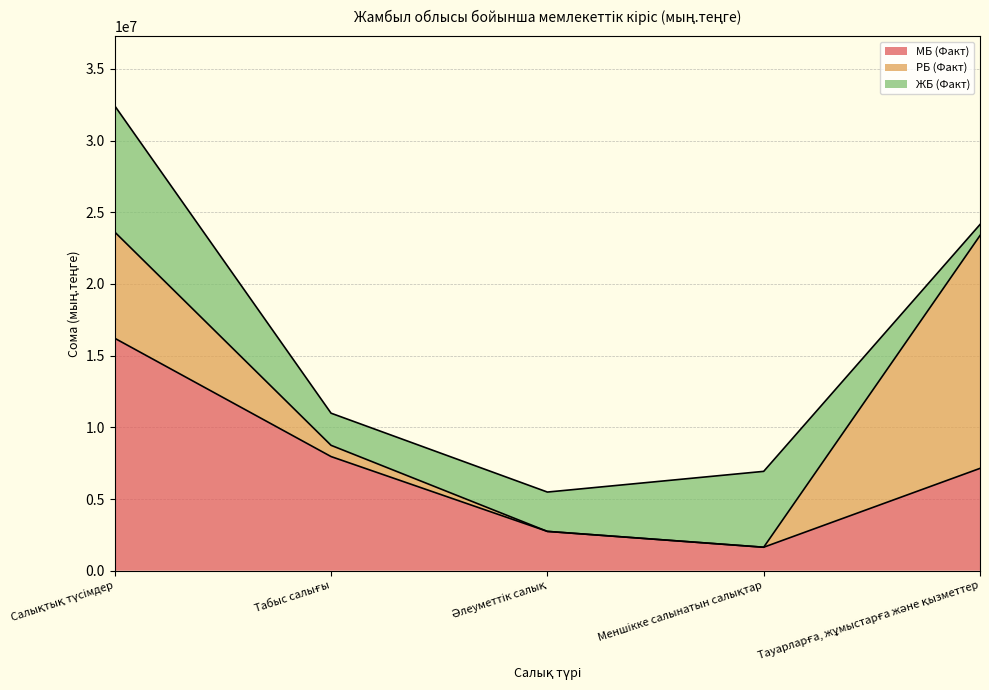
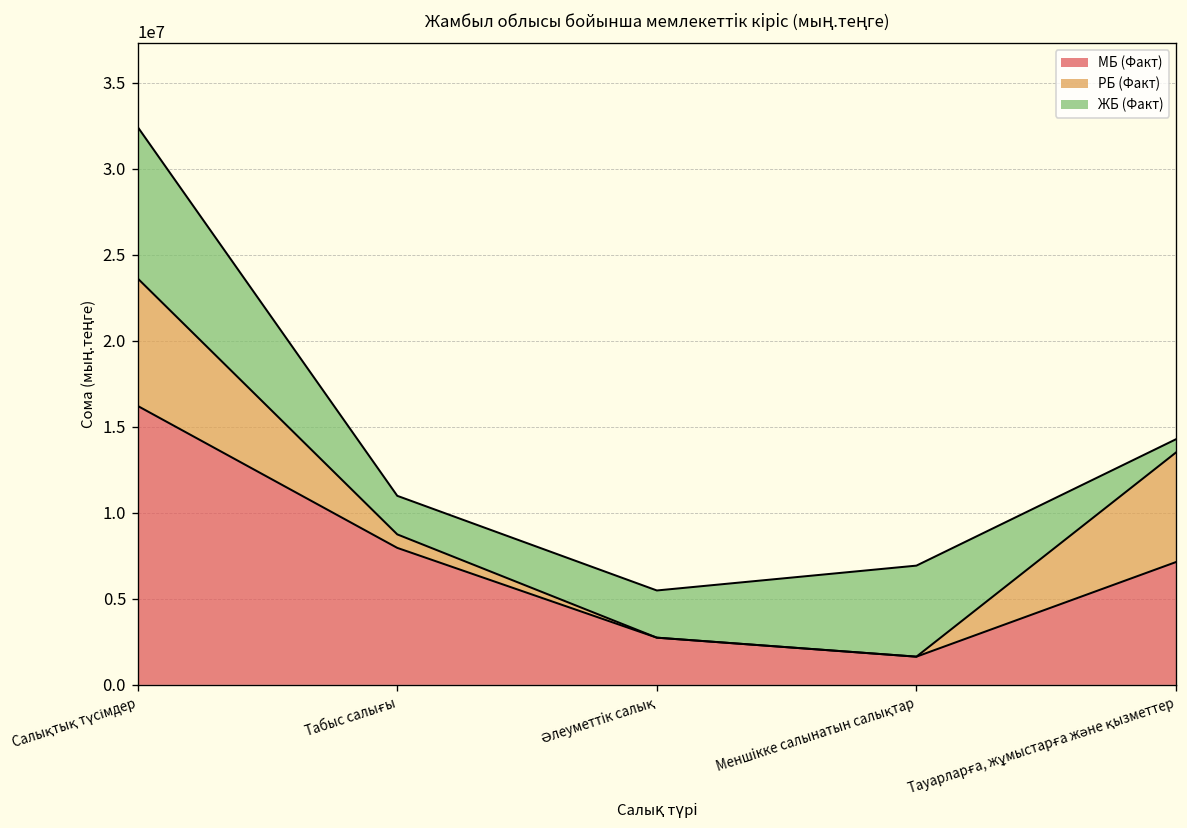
РБ (Факт), Тауарларға, жұмыстарға және қызметтер: 16200000 -> 6400000
